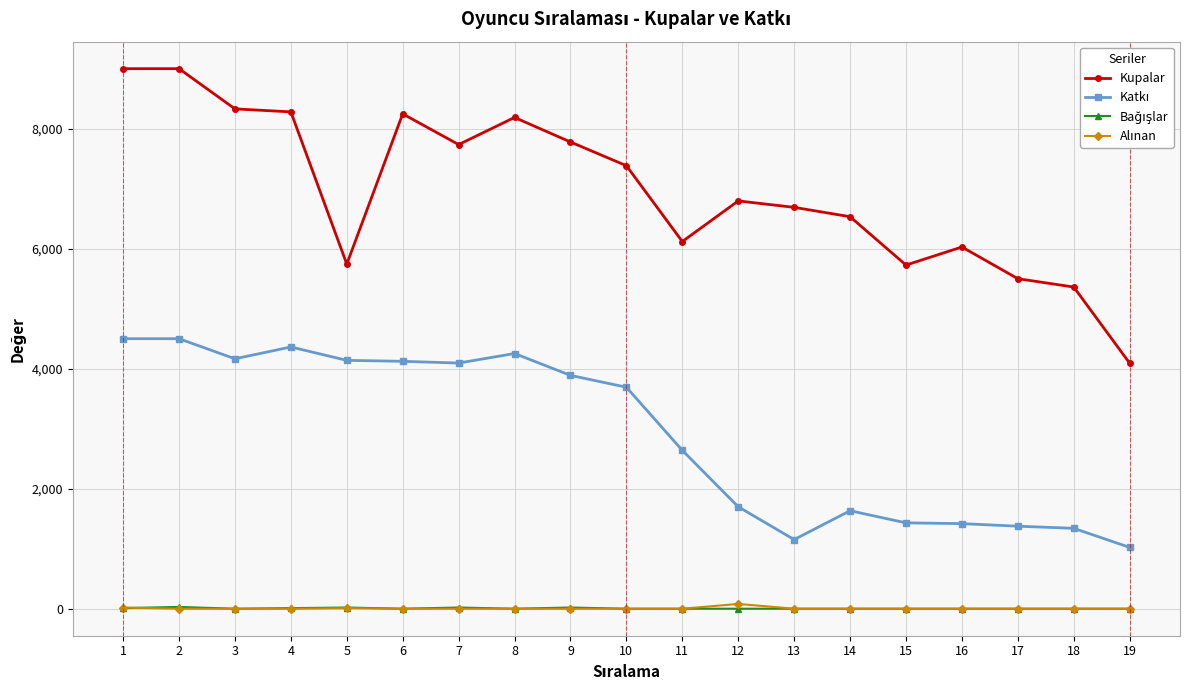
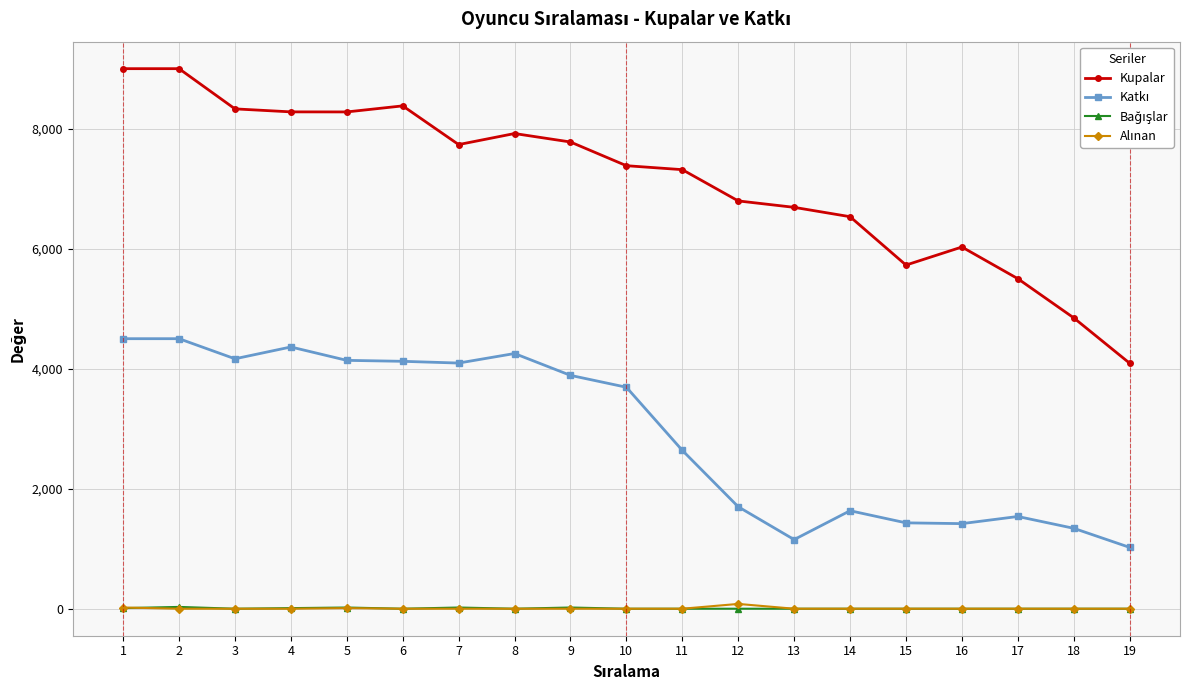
Kupalar, 5: 5,700 -> 8,300
Kupalar, 6: 8,200 -> 8,400
Kupalar, 8: 8,200 -> 7,900
Kupalar, 11: 6,100 -> 7,300
Katkı, 17: 1,400 -> 1,500
Kupalar, 18: 5,400 -> 4,800
